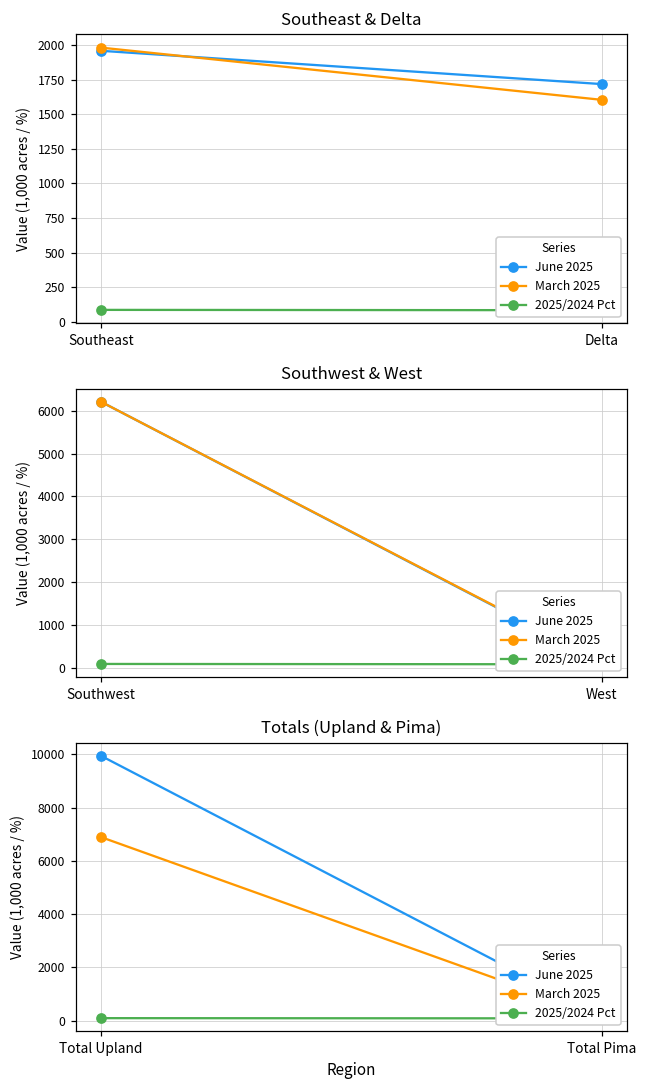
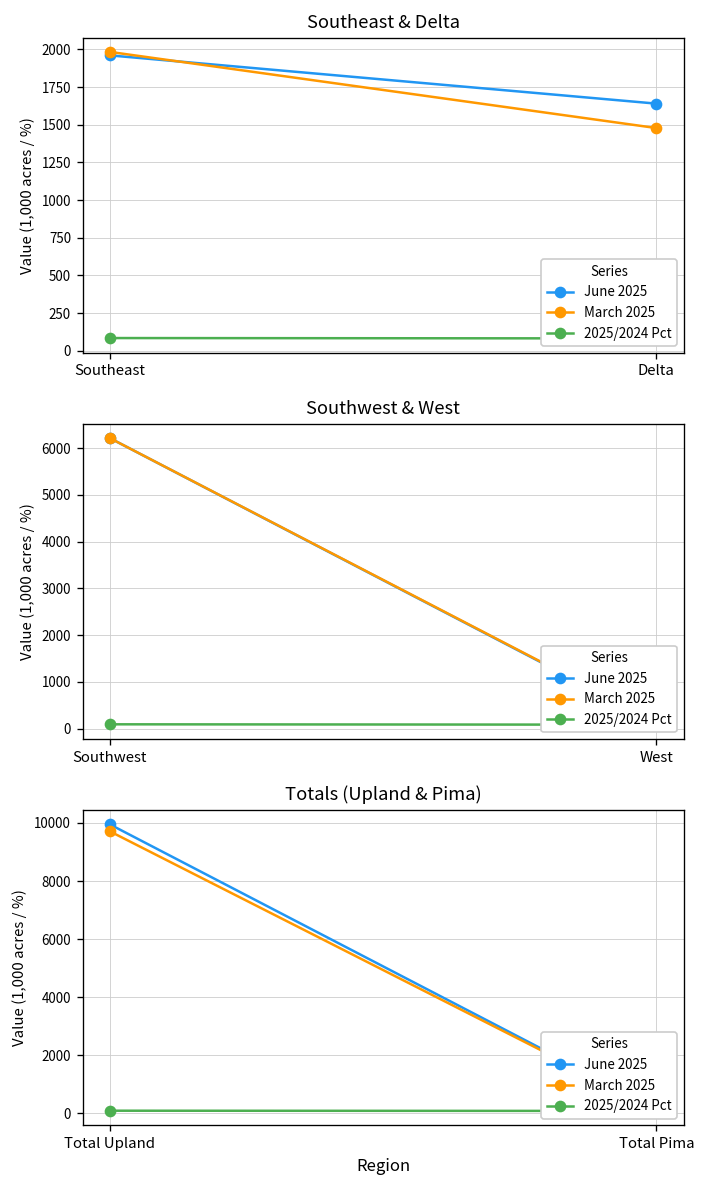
Southeast & Delta, June 2025, Delta: 1720 -> 1640
Southeast & Delta, March 2025, Delta: 1610 -> 1480
Totals (Upland & Pima), March 2025, Total Upland: 6900 -> 9700
